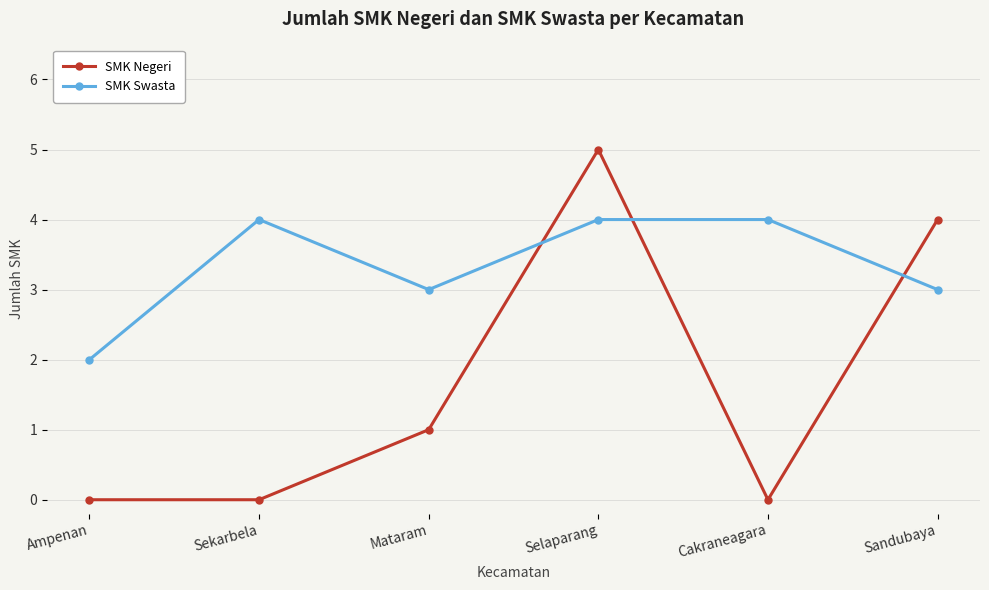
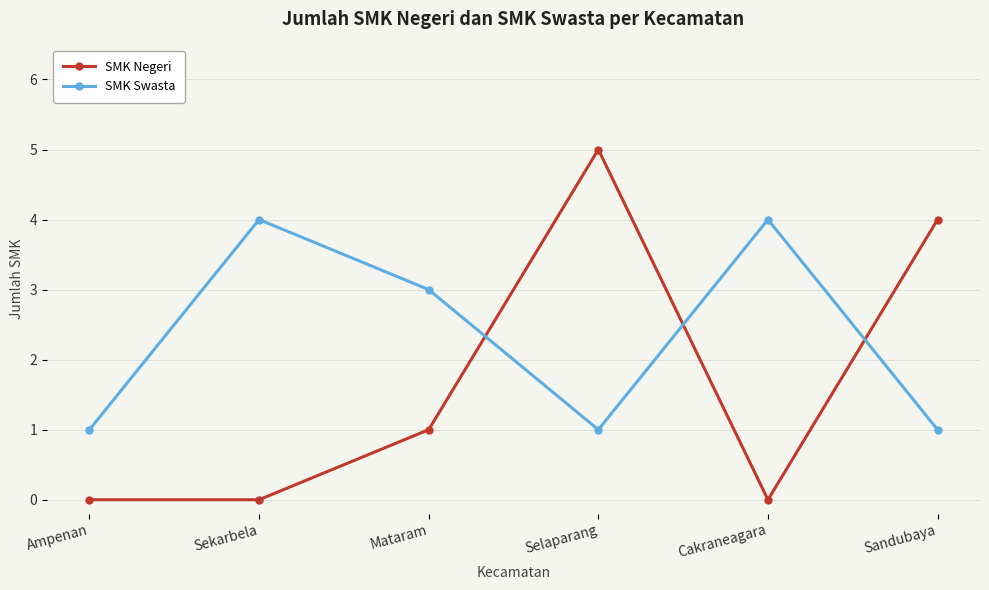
SMK Swasta, Ampenan: 2 -> 1
SMK Swasta, Selaparang: 4 -> 1
SMK Swasta, Sandubaya: 3 -> 1
